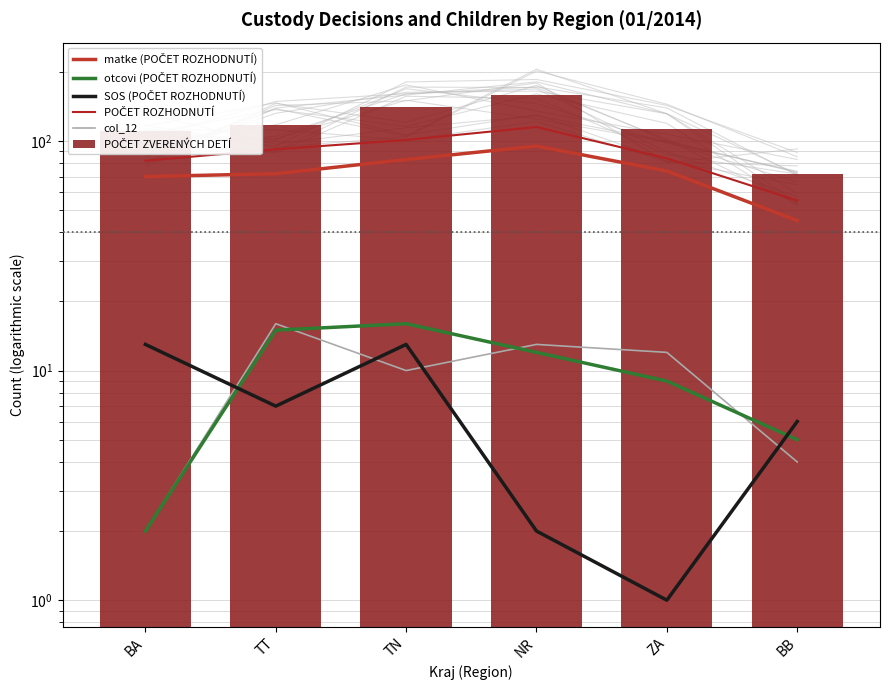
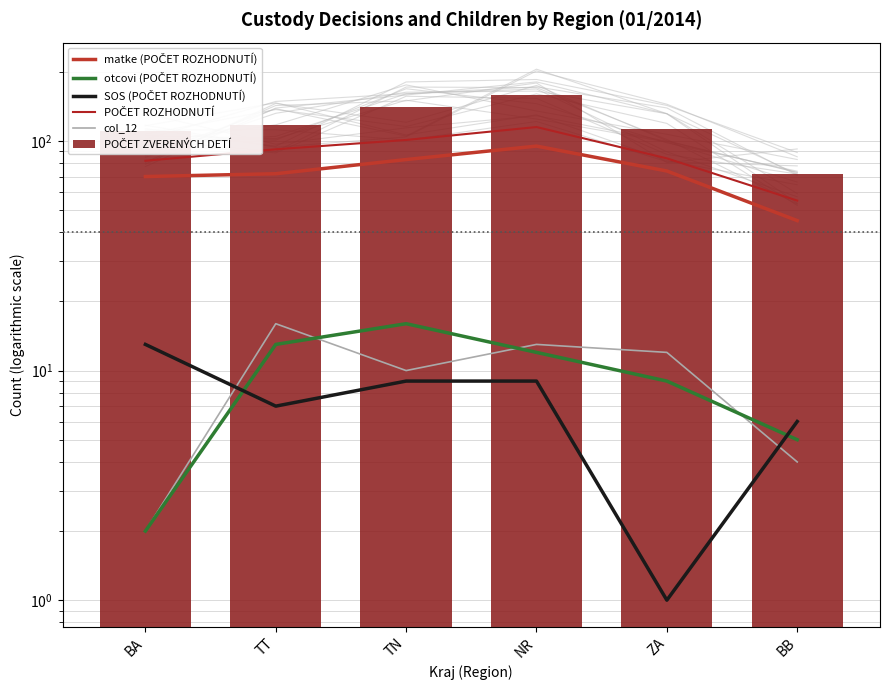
otcovi (POČET ROZHODNUTÍ), TT: 15 -> 13
SOS (POČET ROZHODNUTÍ), TN: 13 -> 9
SOS (POČET ROZHODNUTÍ), NR: 2 -> 9
